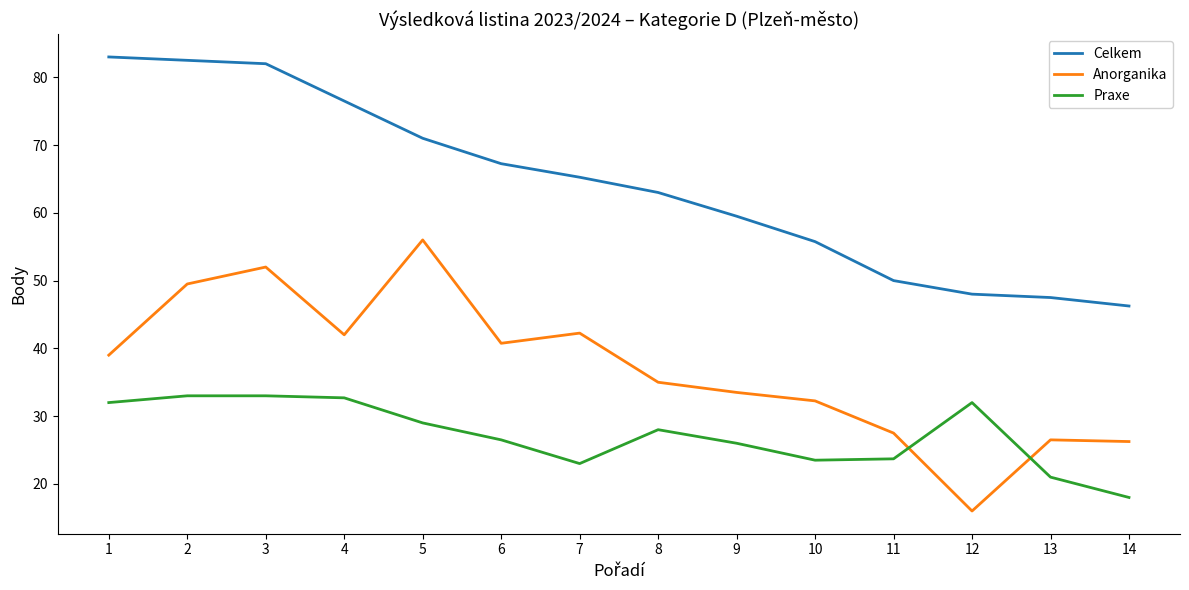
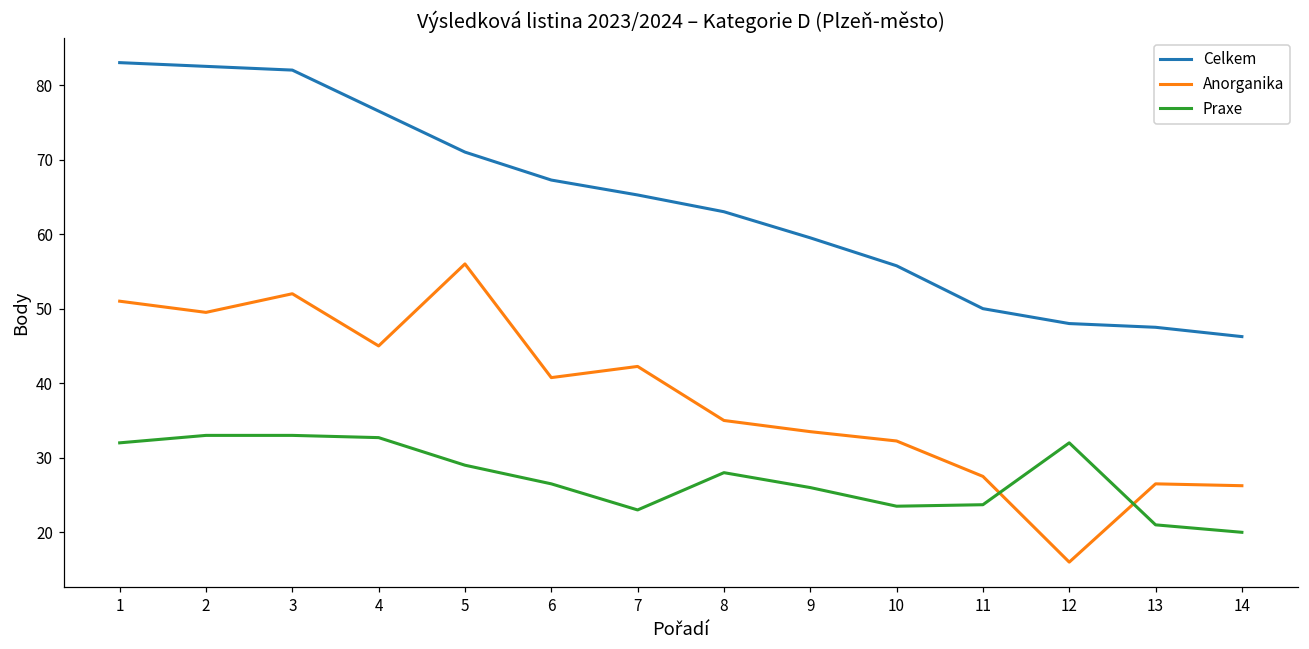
Anorganika, 1: 39 -> 51
Anorganika, 4: 42 -> 45
Praxe, 14: 18 -> 20
